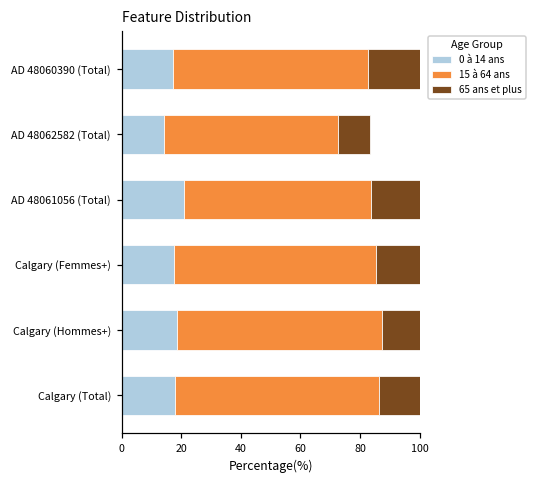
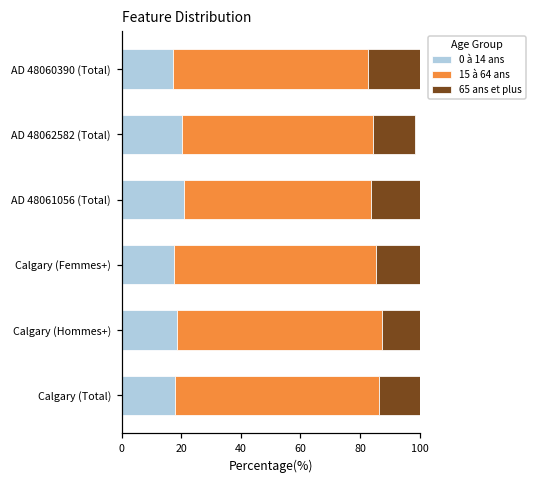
0 à 14 ans, AD 48062582 (Total): 14 -> 20
15 à 64 ans, AD 48062582 (Total): 58 -> 64
65 ans et plus, AD 48062582 (Total): 11 -> 14
